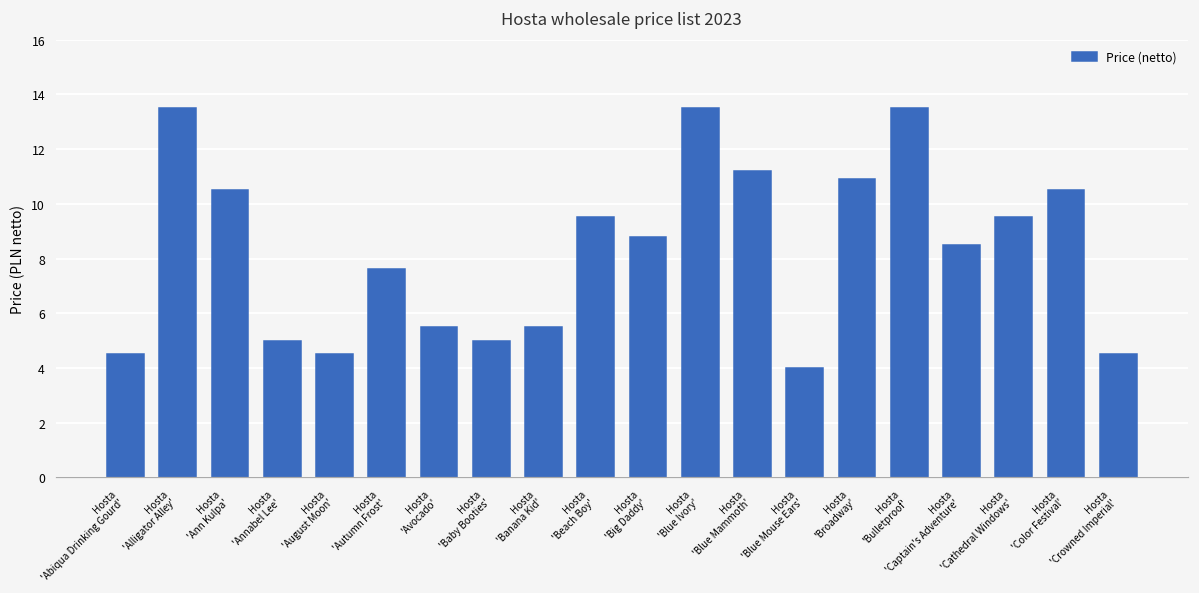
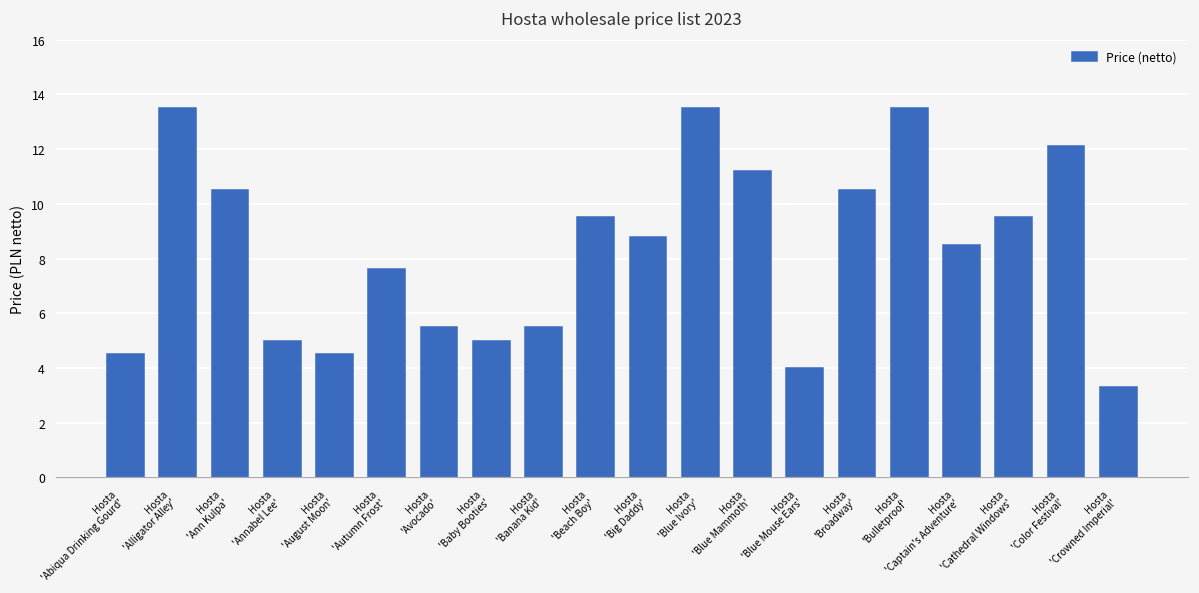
Hosta 'Broadway': 10.9 -> 10.5
Hosta 'Color Festival': 10.5 -> 12.1
Hosta 'Crowned Imperial': 4.5 -> 3.3
